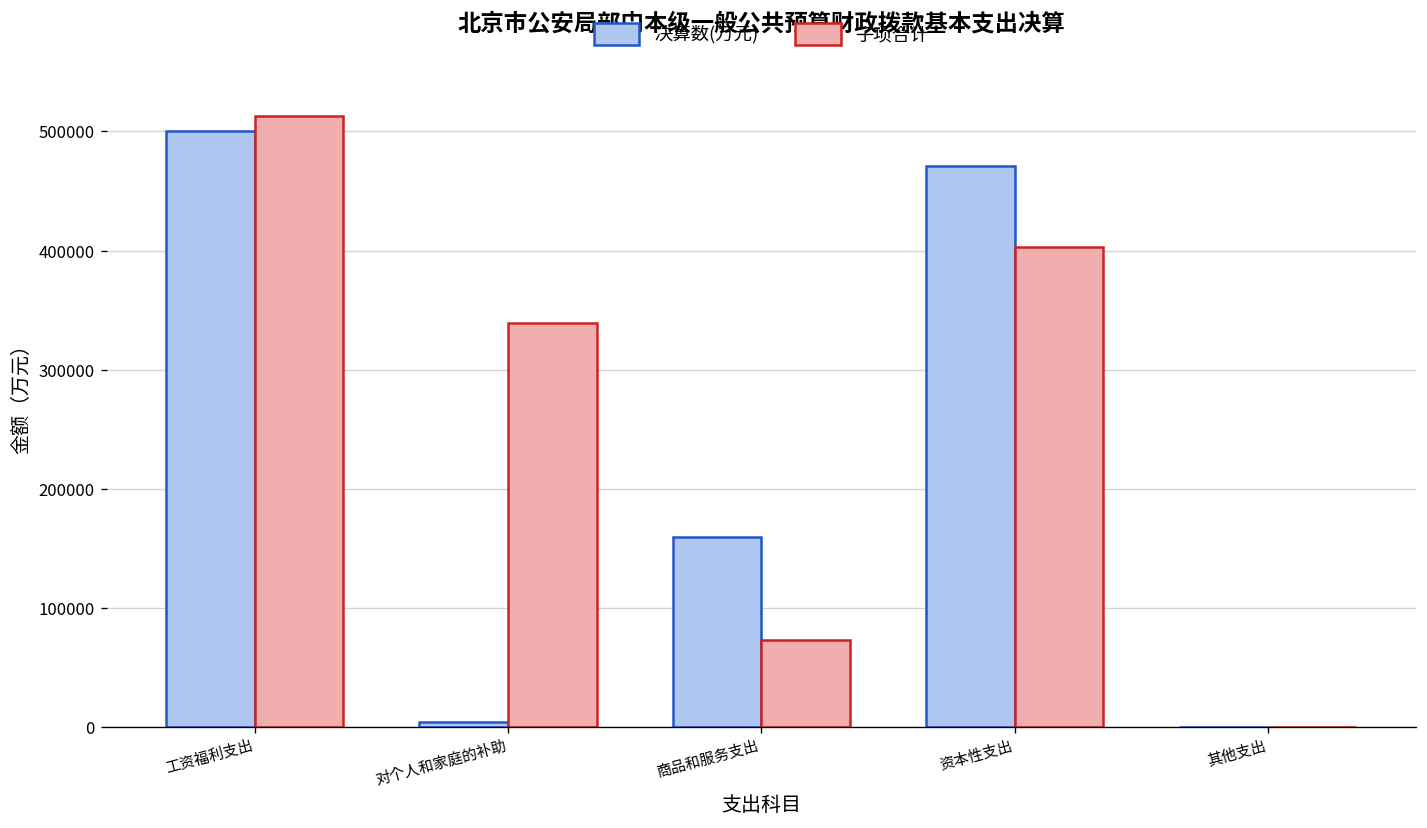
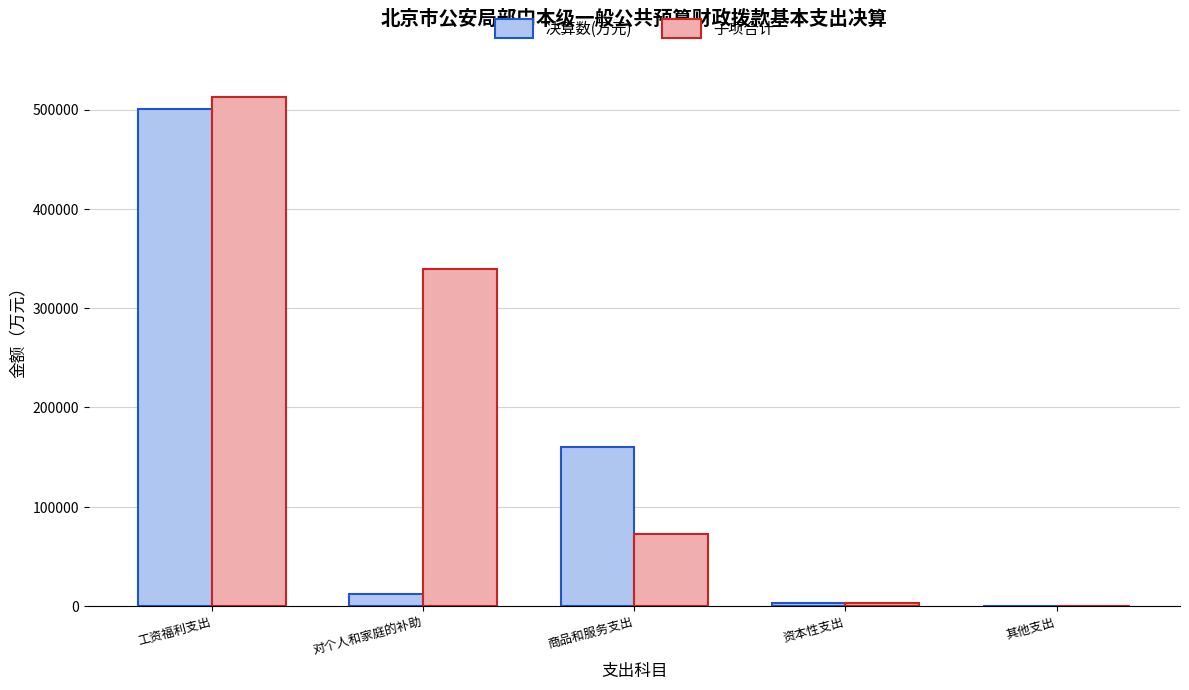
决算数(万元), 对个人和家庭的补助: 0 -> 10000
决算数(万元), 资本性支出: 470000 -> 0
子项合计, 资本性支出: 400000 -> 0
